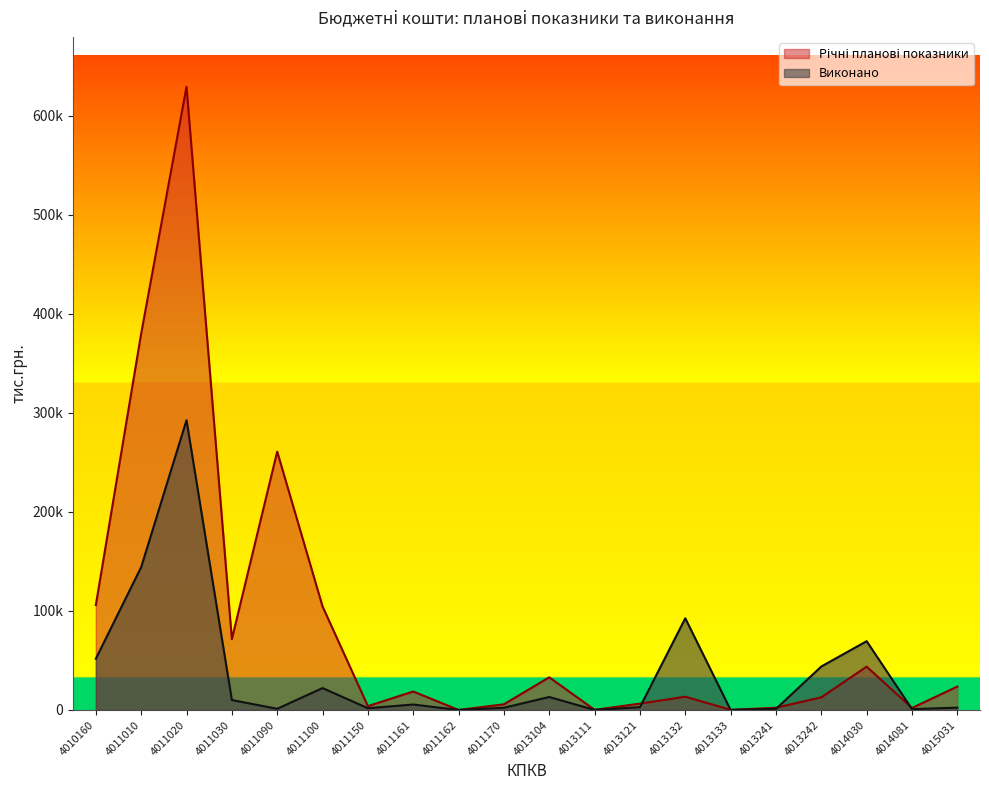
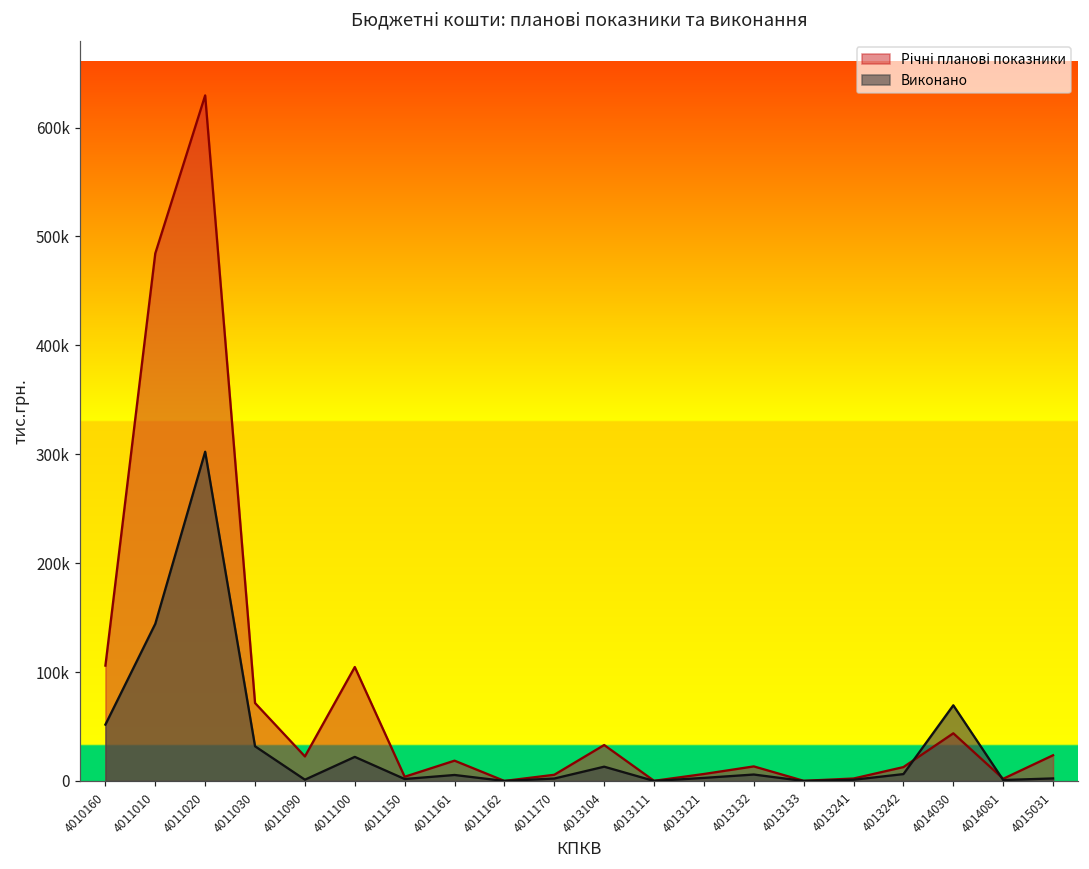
Річні планові показники, 4011010: 380000 -> 480000
Виконано, 4011020: 290000 -> 300000
Виконано, 4011030: 10000 -> 30000
Річні планові показники, 4011090: 260000 -> 20000
Виконано, 4013132: 90000 -> 10000
Виконано, 4013242: 40000 -> 10000
